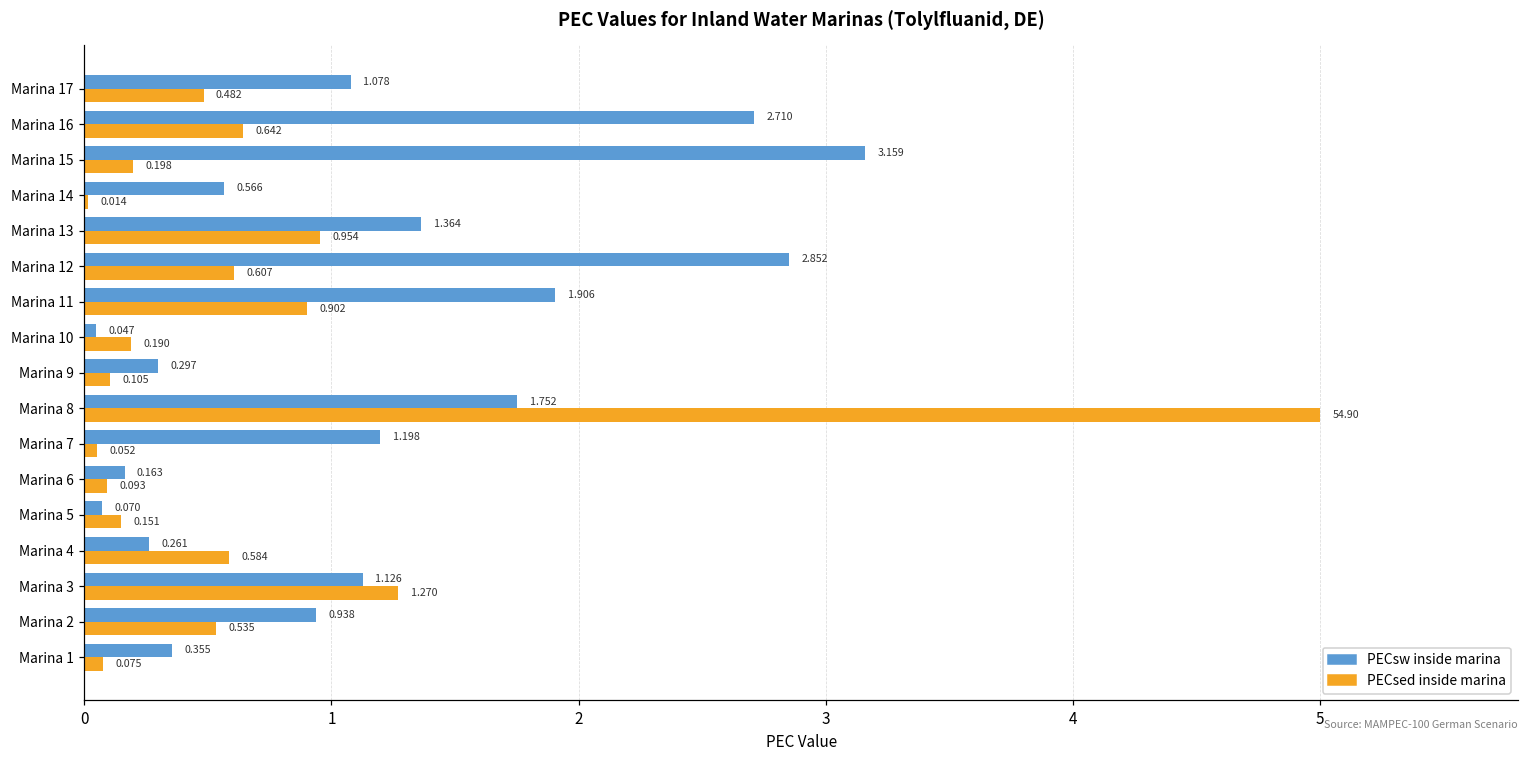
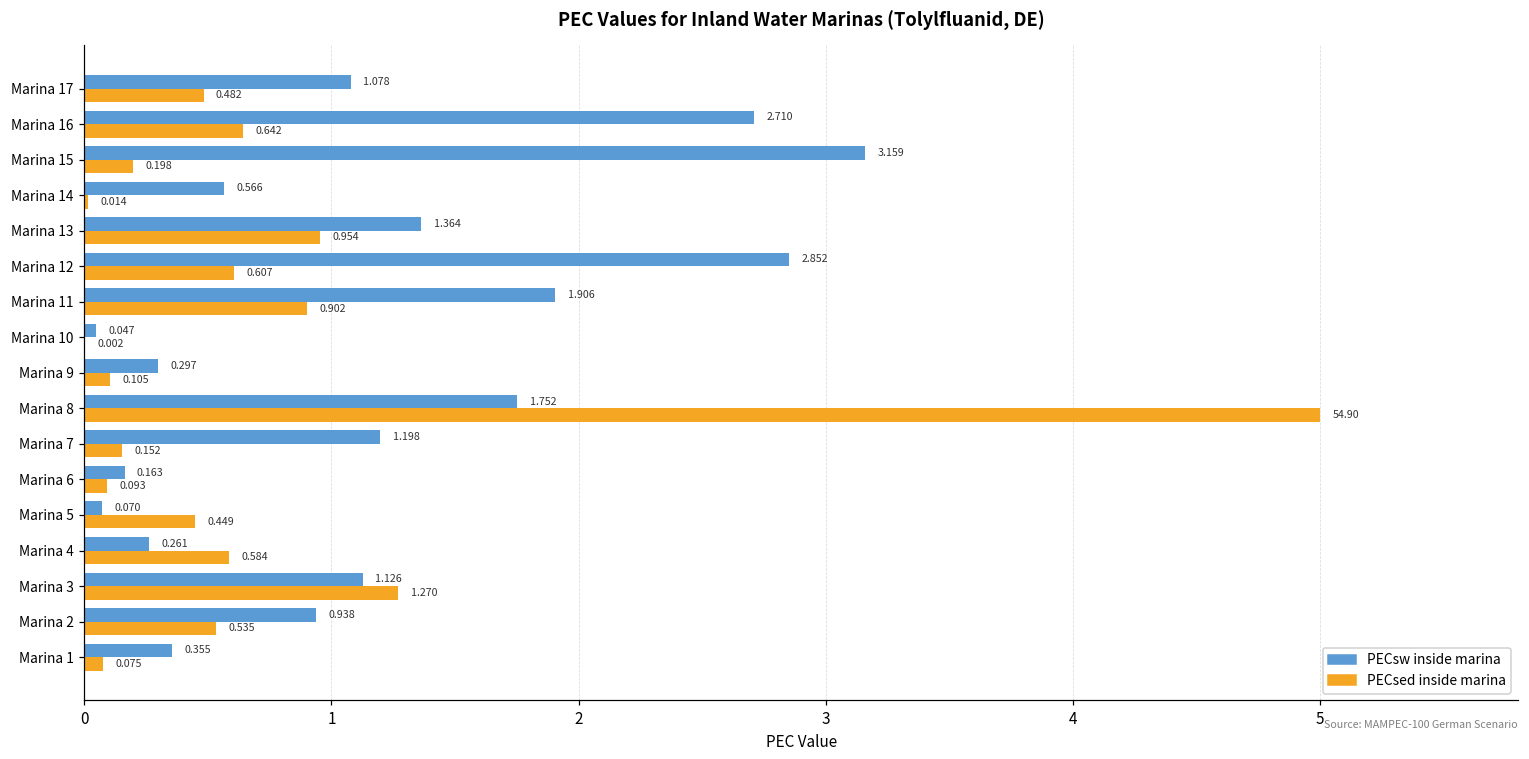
PECsed inside marina, Marina 10: 0.190 -> 0.002
PECsed inside marina, Marina 7: 0.052 -> 0.152
PECsed inside marina, Marina 5: 0.151 -> 0.449
